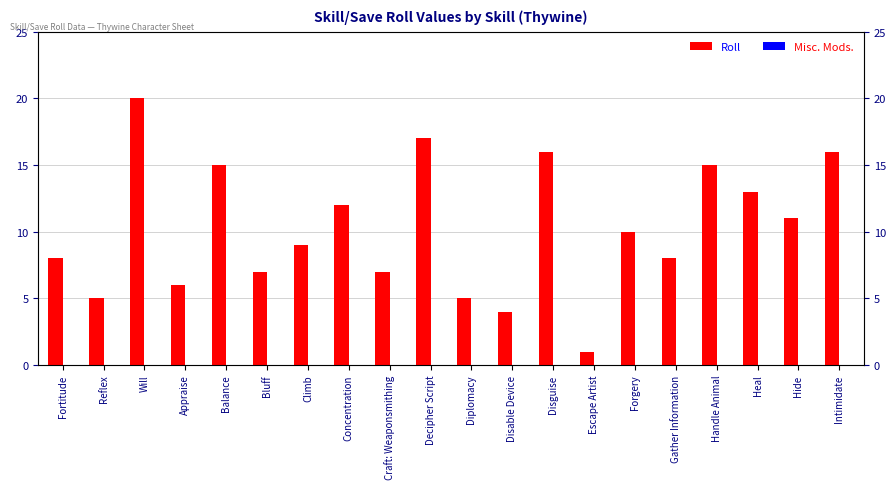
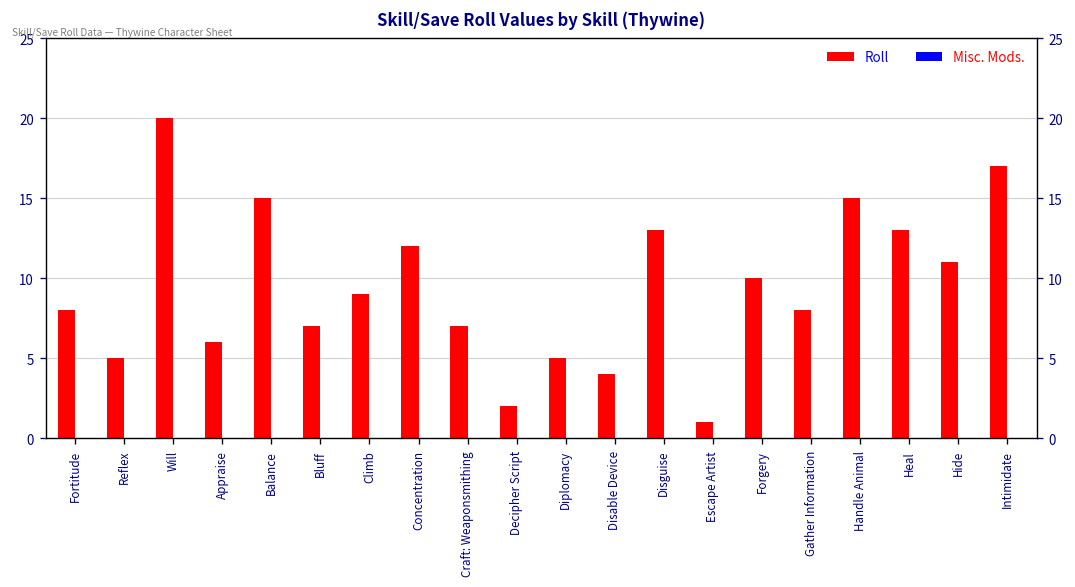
Roll, Decipher Script: 17 -> 2
Roll, Disguise: 16 -> 13
Roll, Intimidate: 16 -> 17
